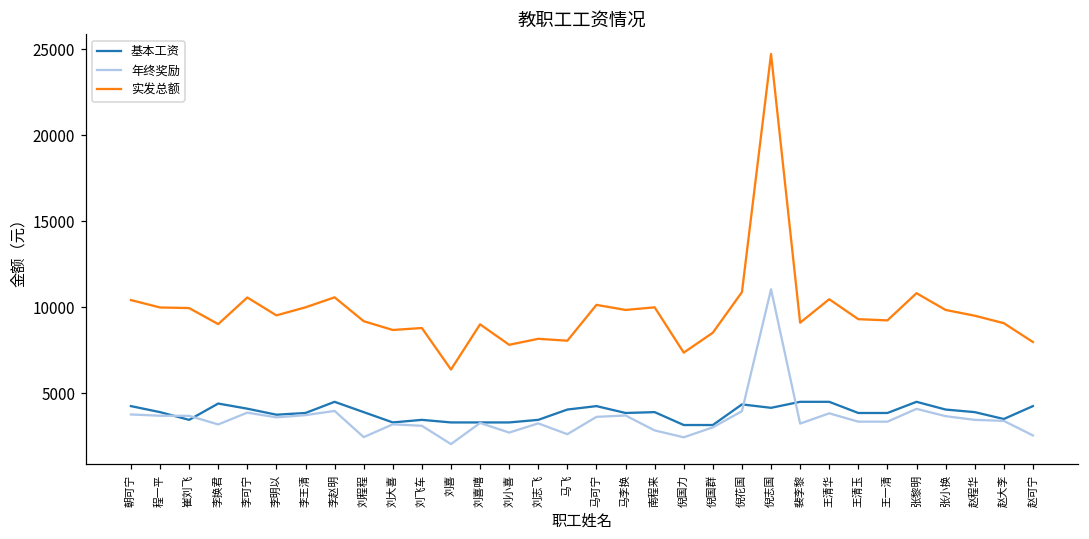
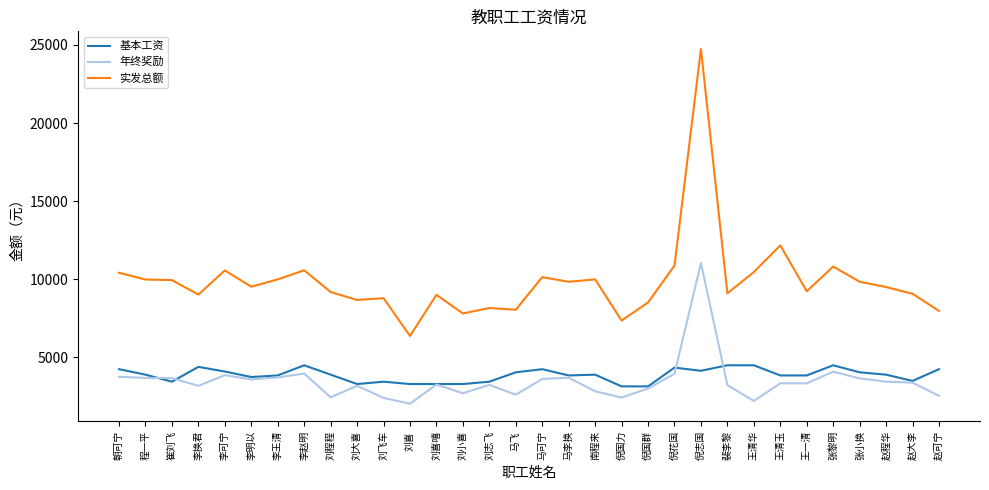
年终奖励, 刘飞车: 3100 -> 2400
年终奖励, 王清华: 3800 -> 2200
实发总额, 王清玉: 9300 -> 12200
